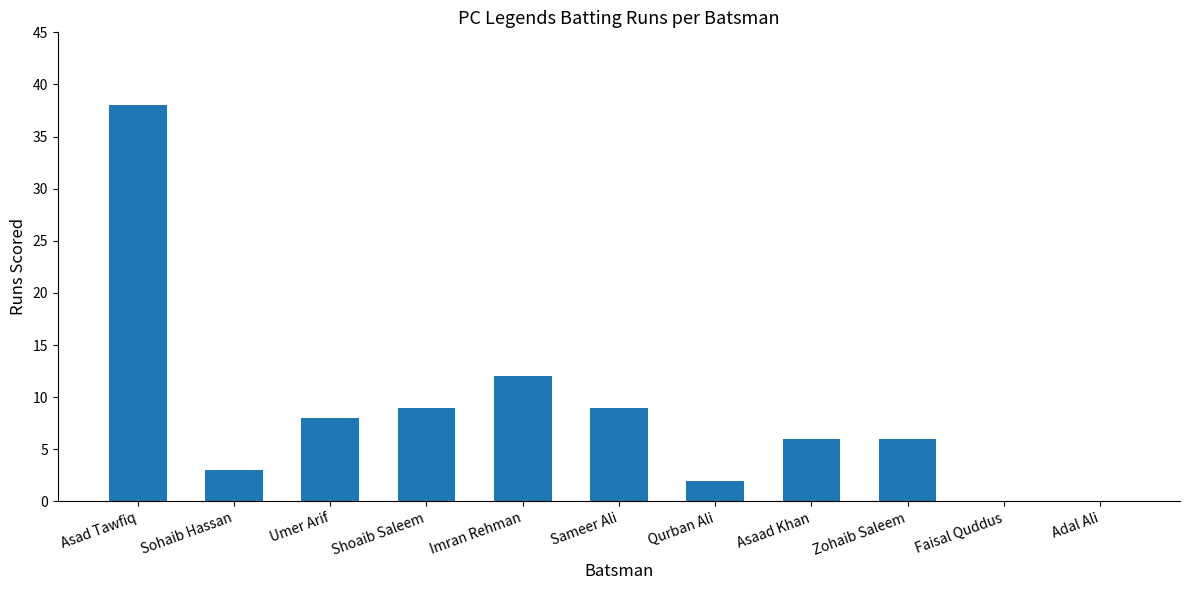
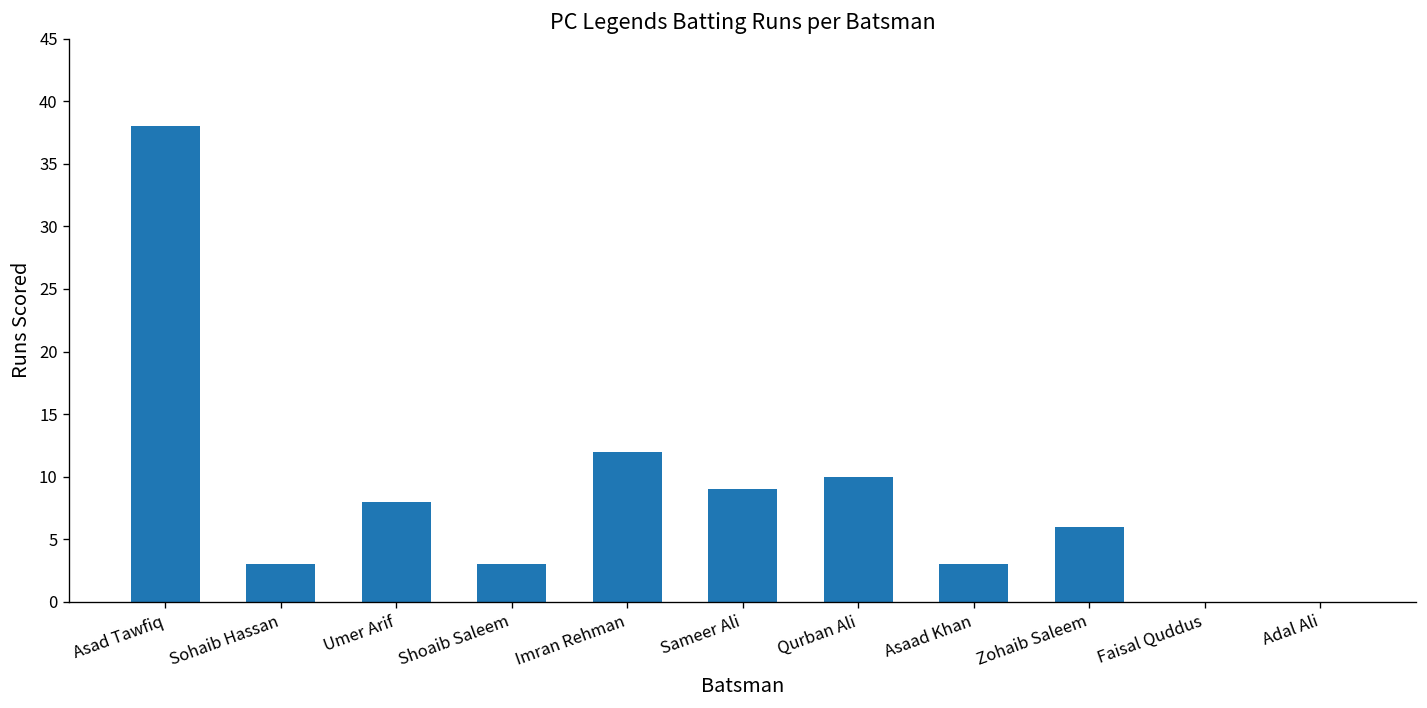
Shoaib Saleem: 9 -> 3
Qurban Ali: 2 -> 10
Asaad Khan: 6 -> 3
